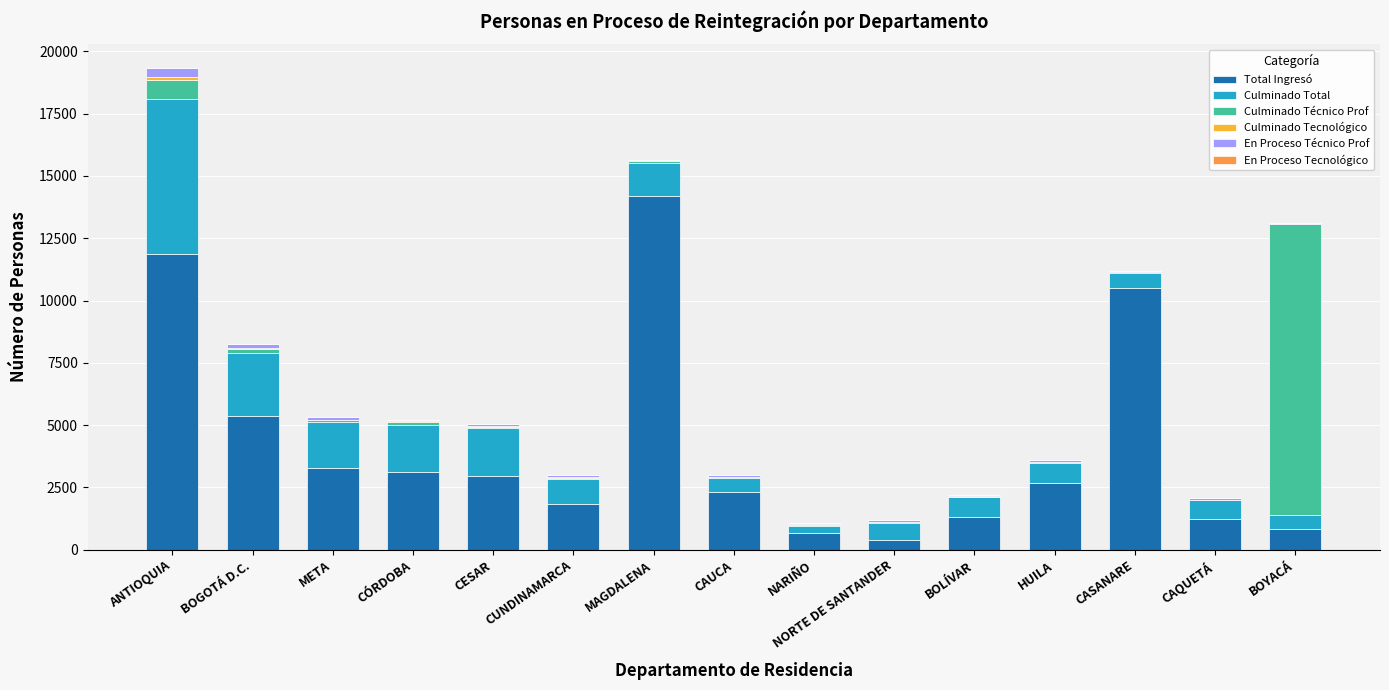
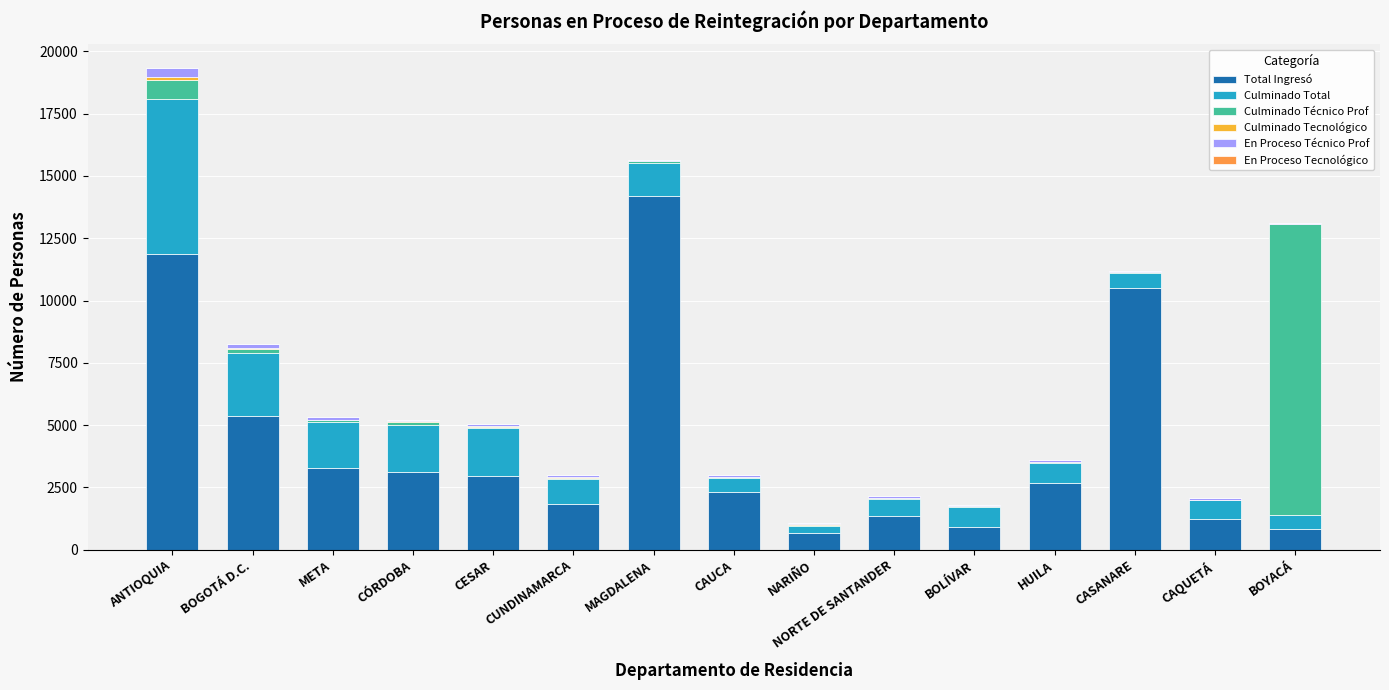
Total Ingresó, NORTE DE SANTANDER: 400 -> 1300
Total Ingresó, BOLÍVAR: 1300 -> 900
